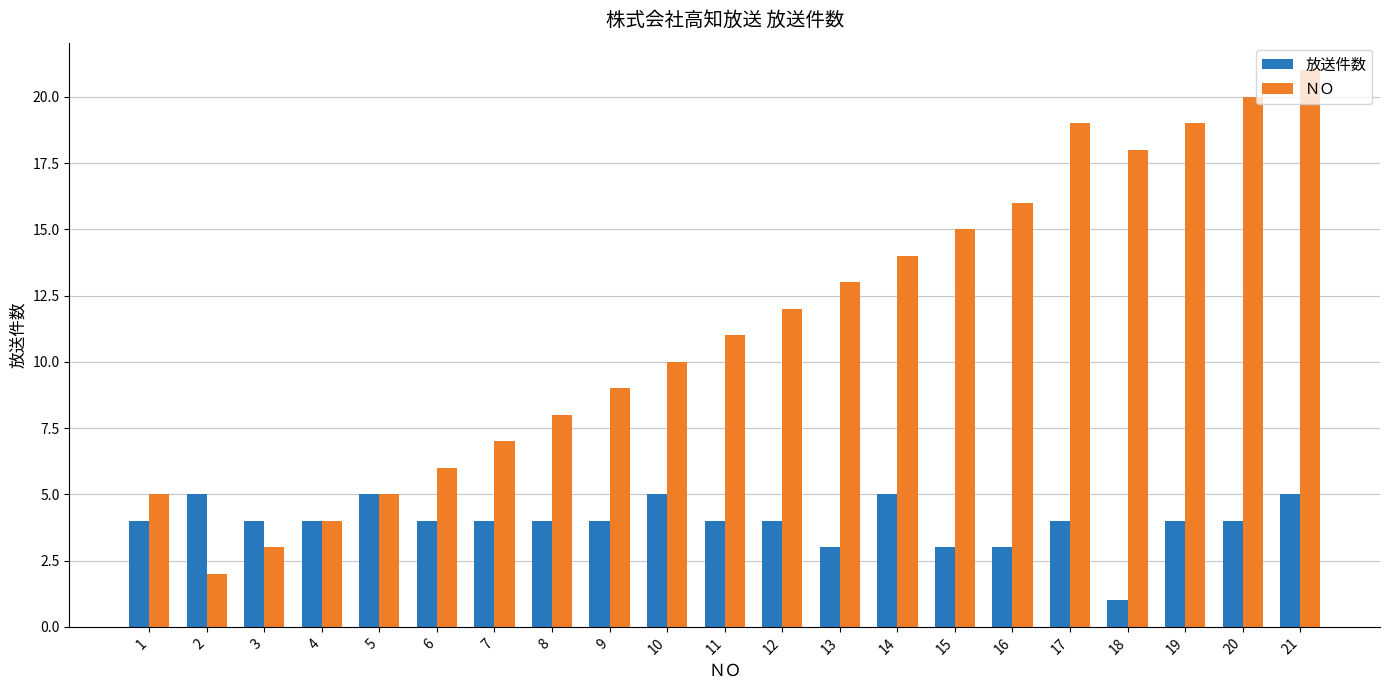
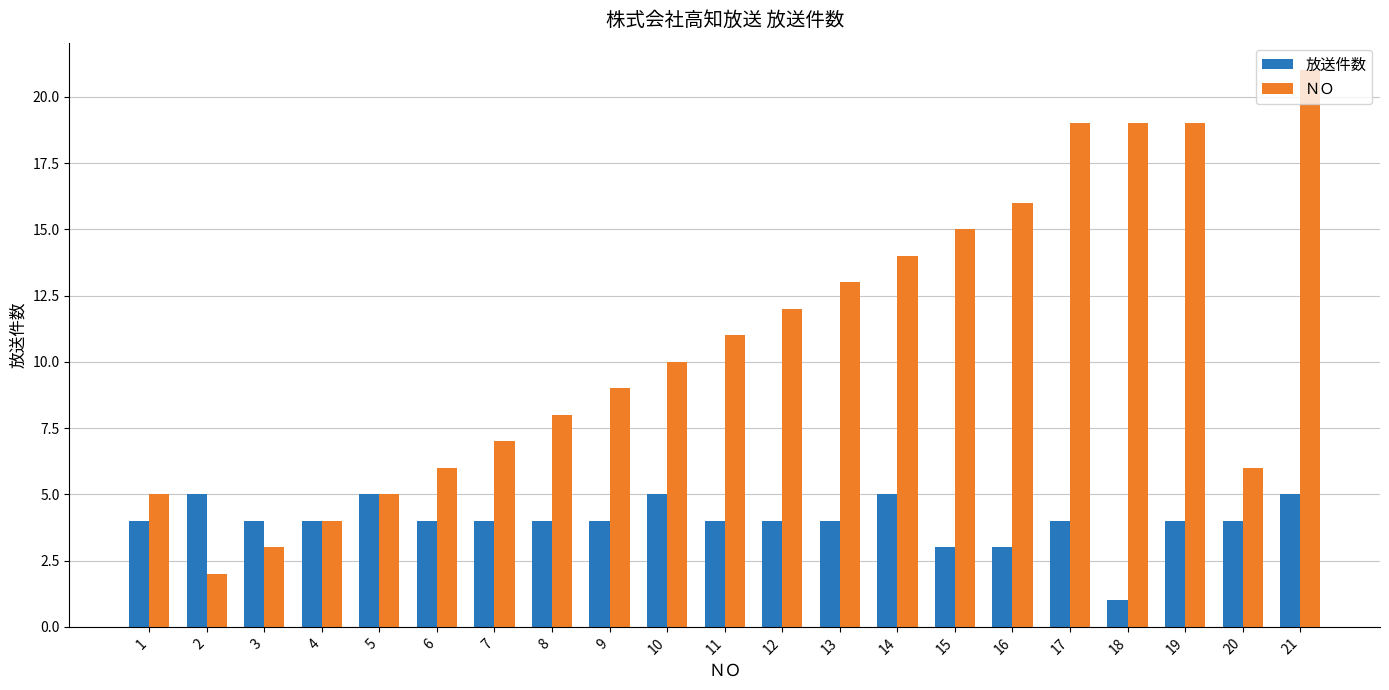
放送件数, 13: 3 -> 4
ＮＯ, 18: 18 -> 19
ＮＯ, 20: 20 -> 6
